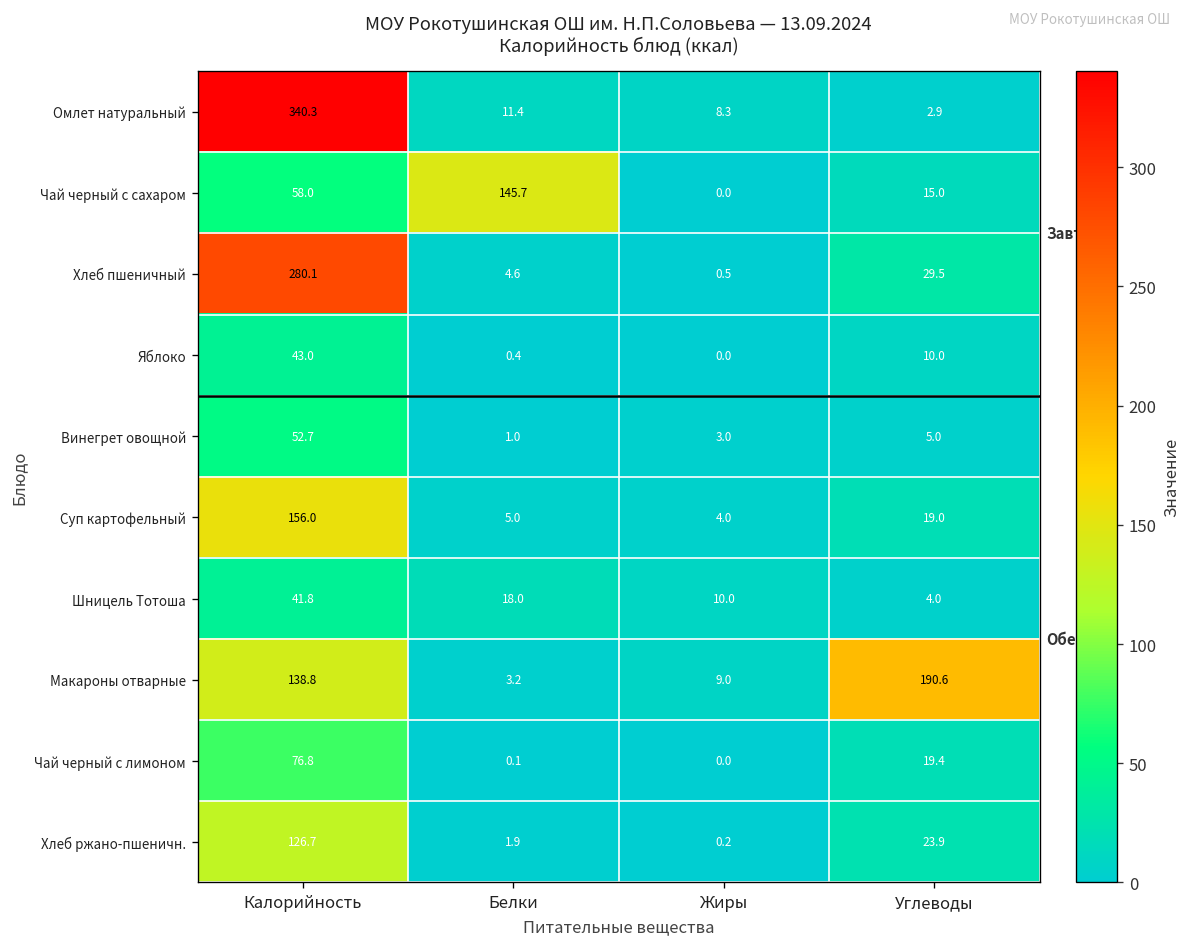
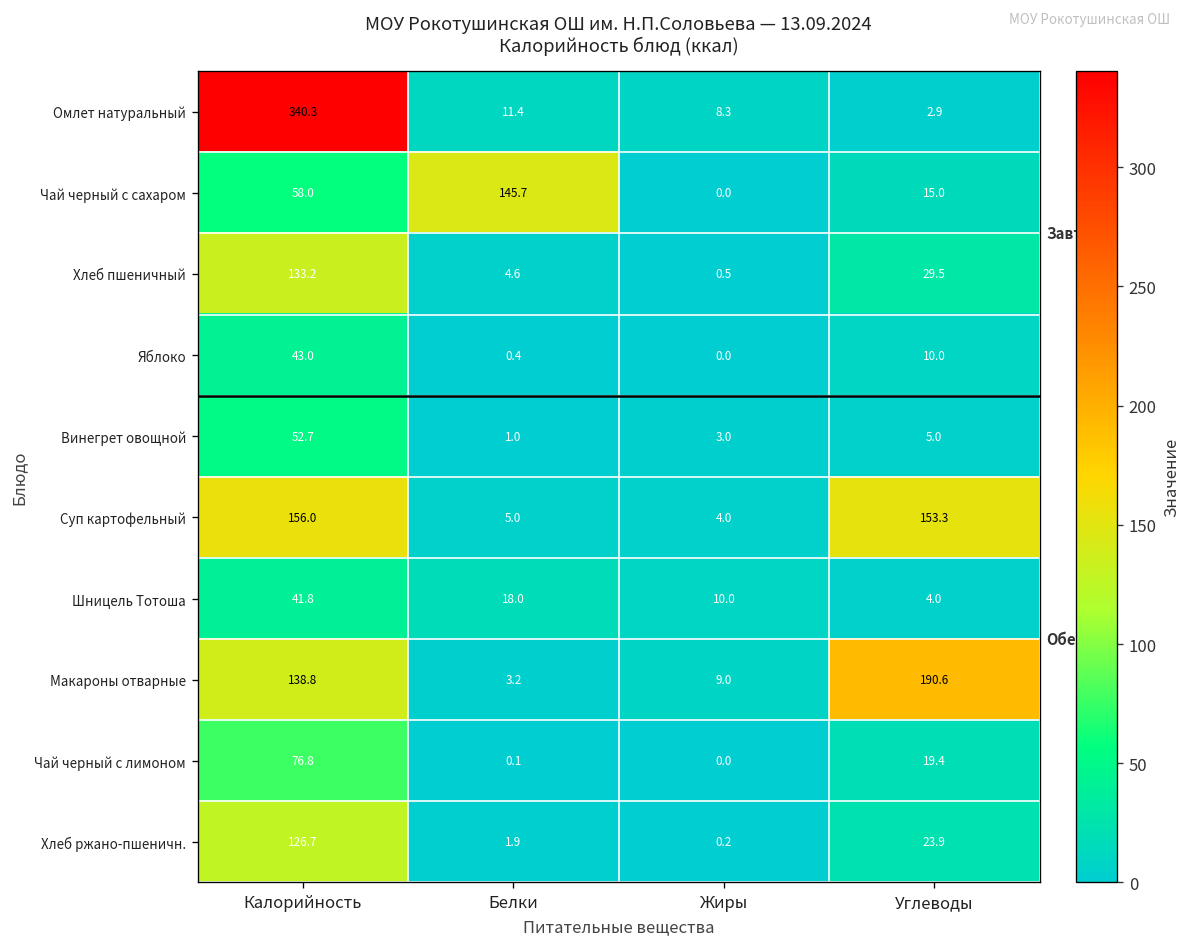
Хлеб пшеничный, Калорийность: 280.1 -> 133.2
Суп картофельный, Углеводы: 19.0 -> 153.3
